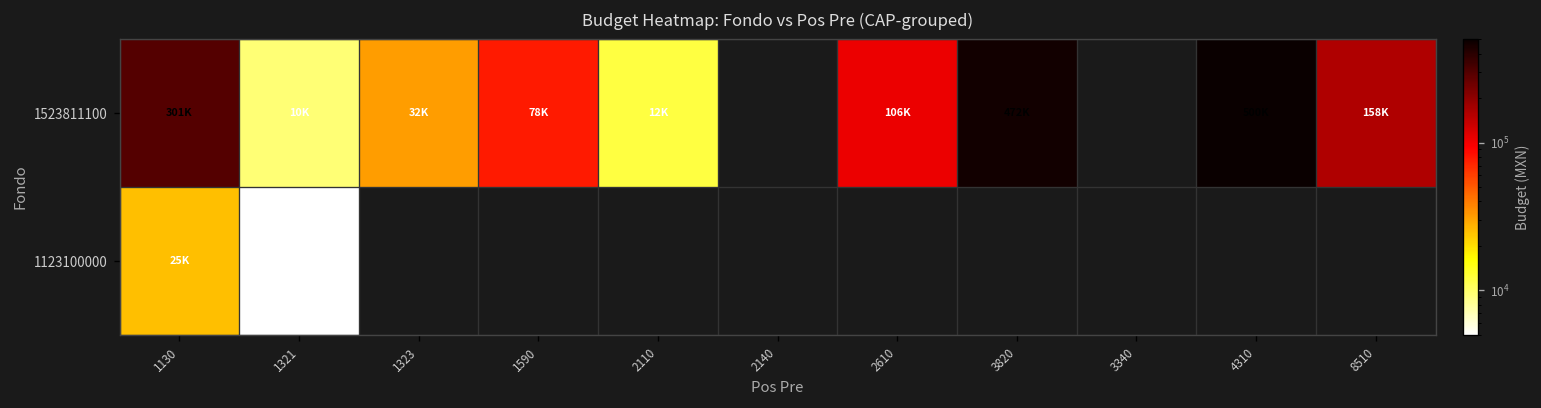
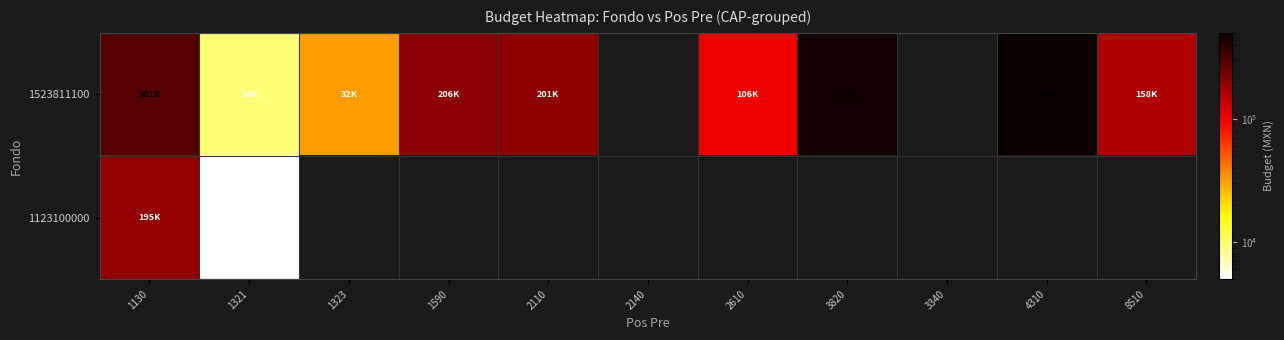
1523811100, 1590: 78K -> 206K
1523811100, 2110: 12K -> 201K
1123100000, 1130: 25K -> 195K
